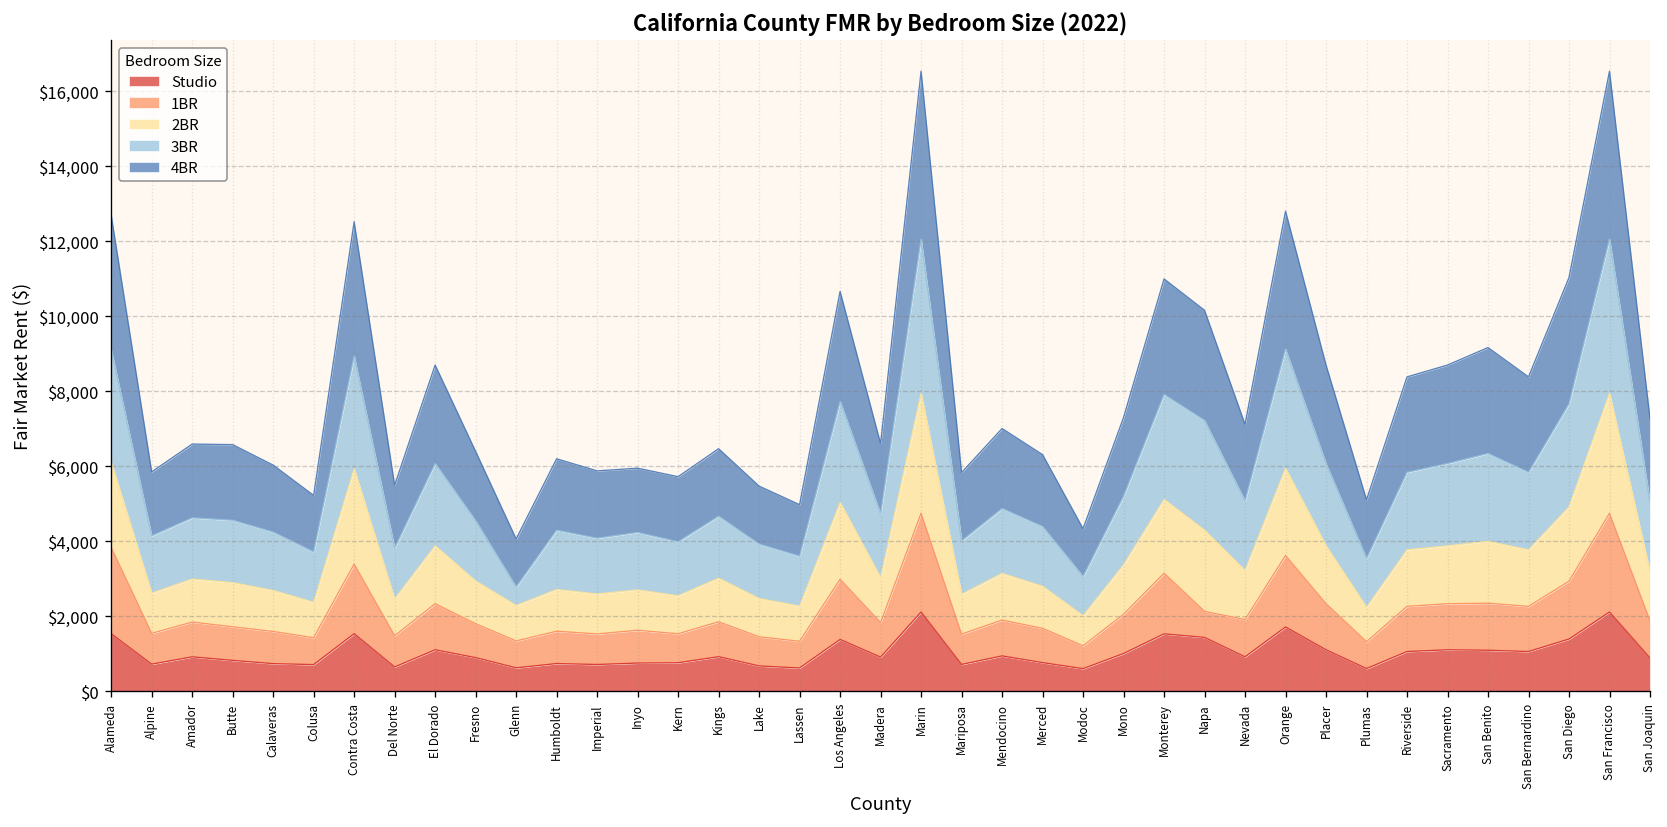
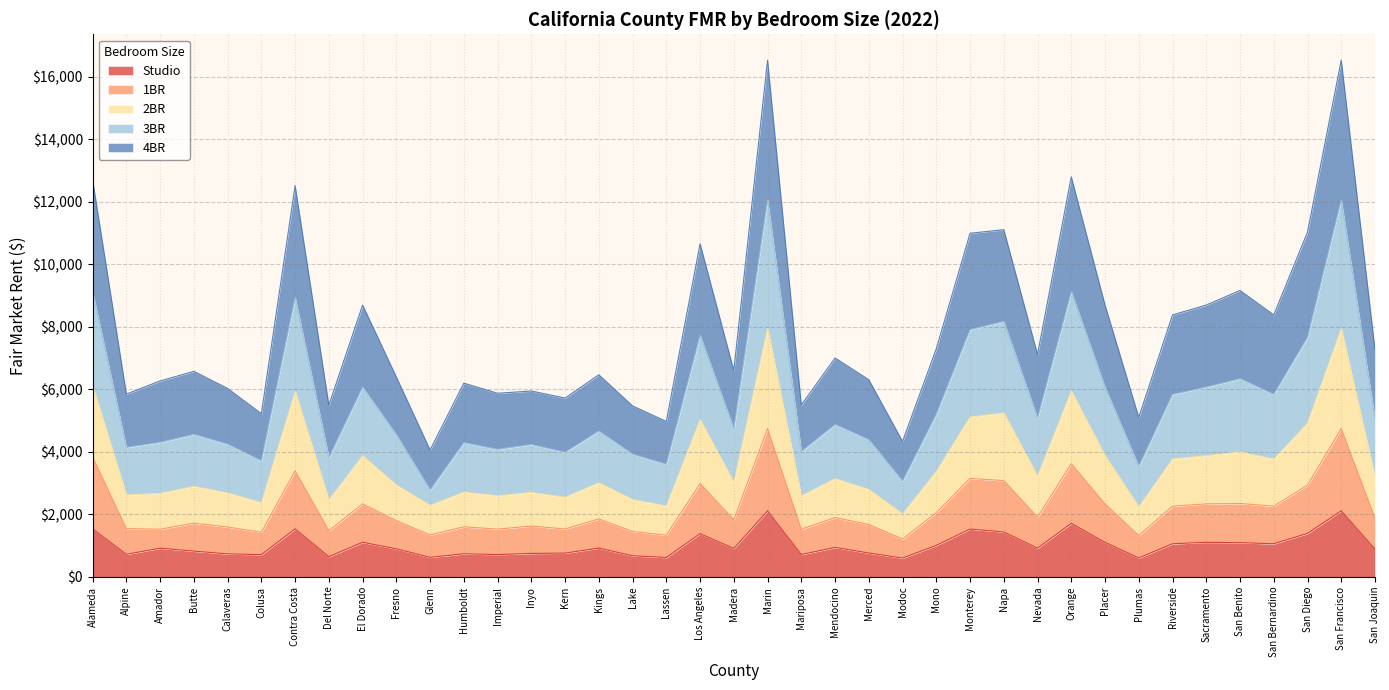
1BR, Amador: $900 -> $600
4BR, Mariposa: $1,800 -> $1,500
1BR, Napa: $700 -> $1,600
